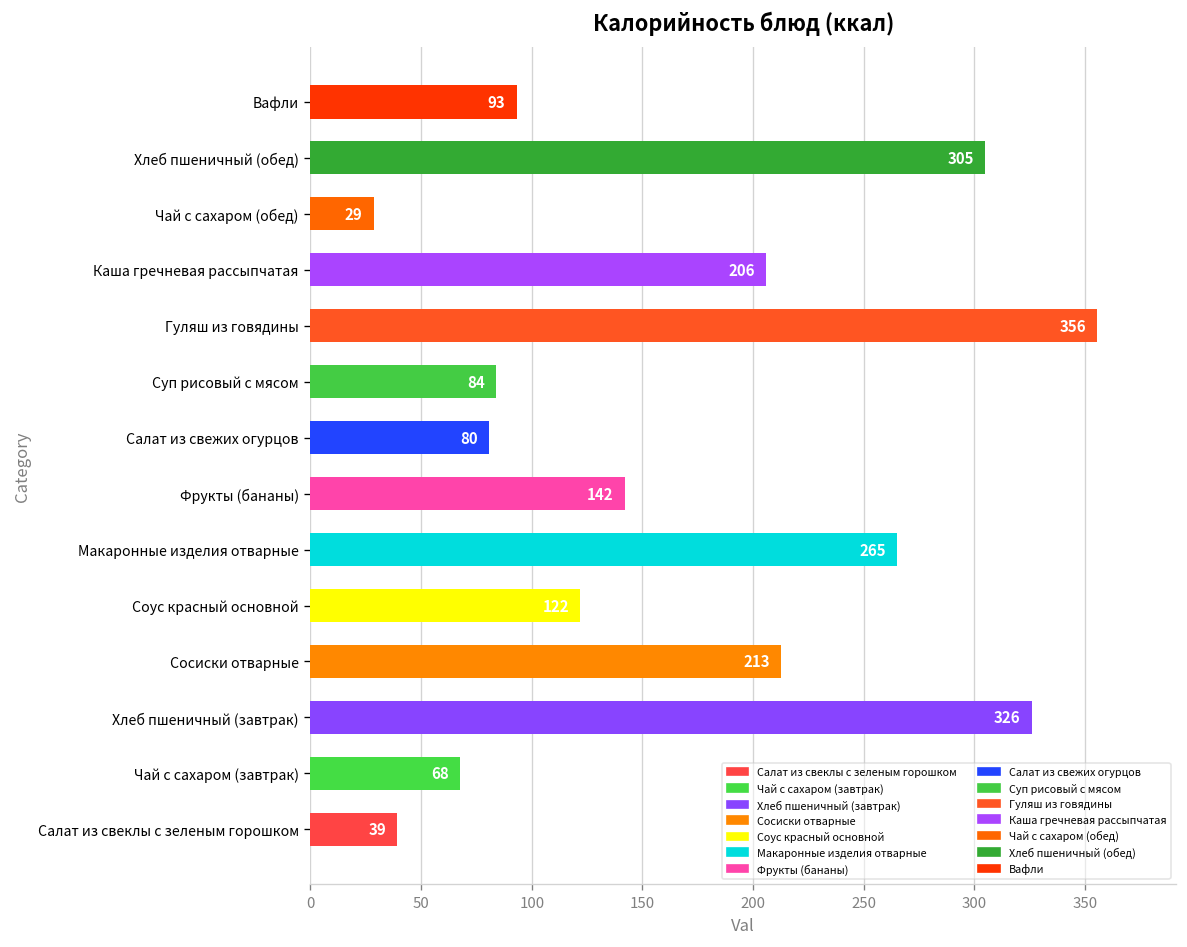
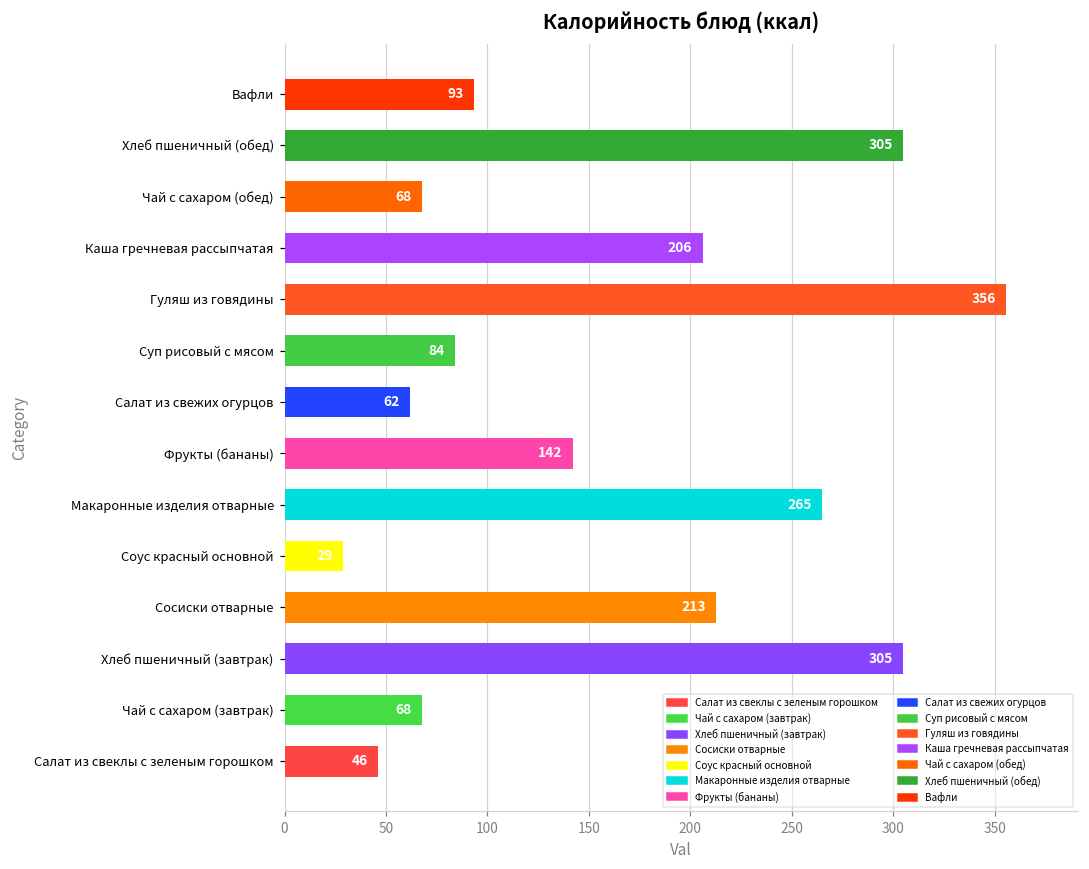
Чай с сахаром (обед): 29 -> 68
Салат из свежих огурцов: 80 -> 62
Соус красный основной: 122 -> 29
Хлеб пшеничный (завтрак): 326 -> 305
Салат из свеклы с зеленым горошком: 39 -> 46
